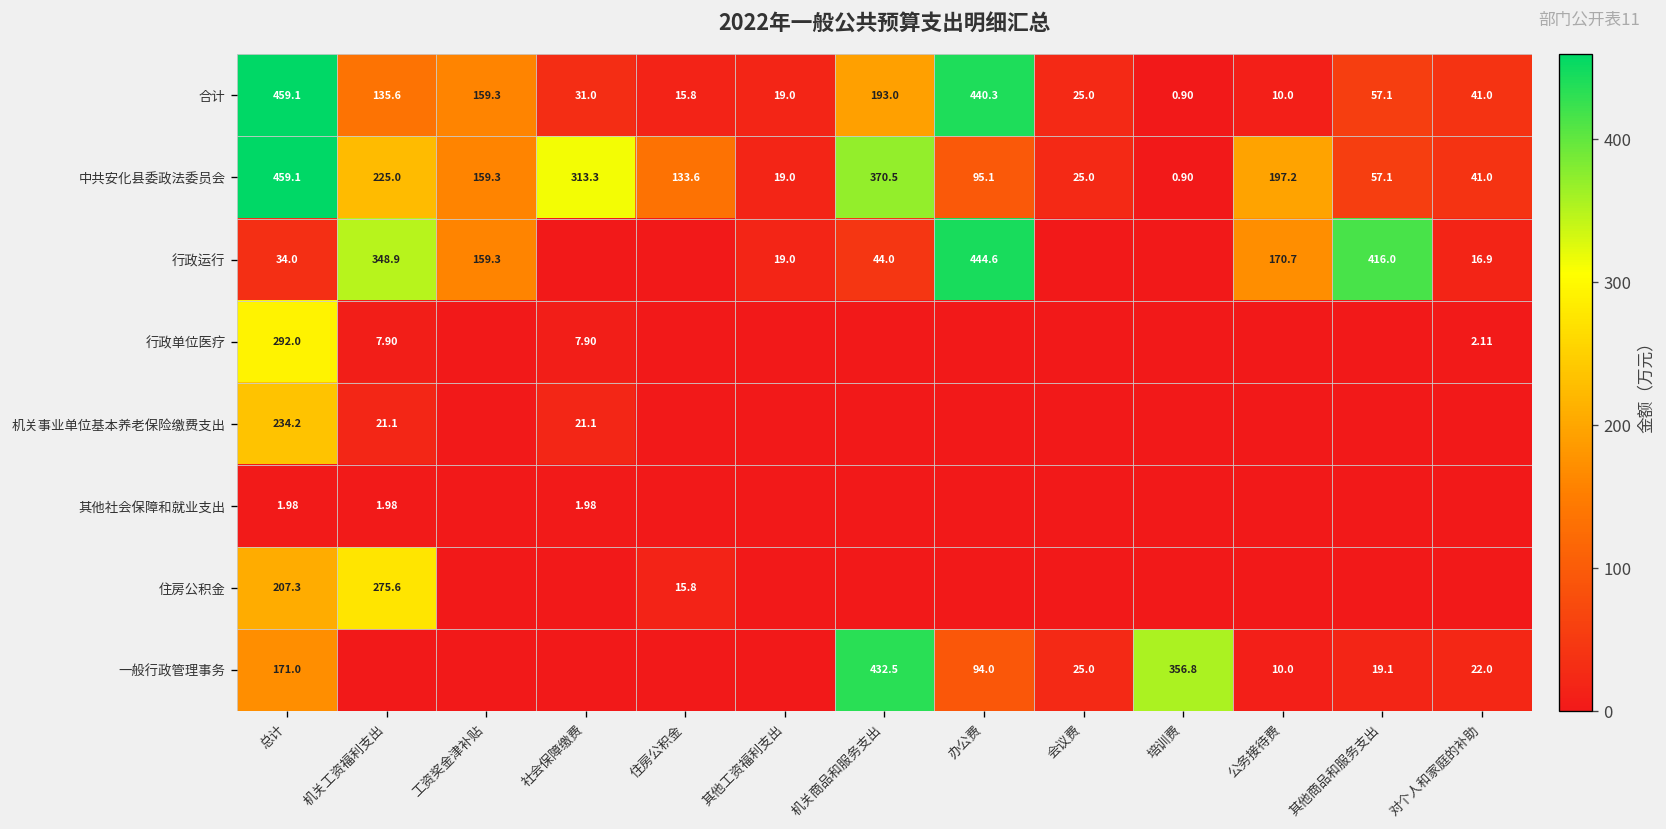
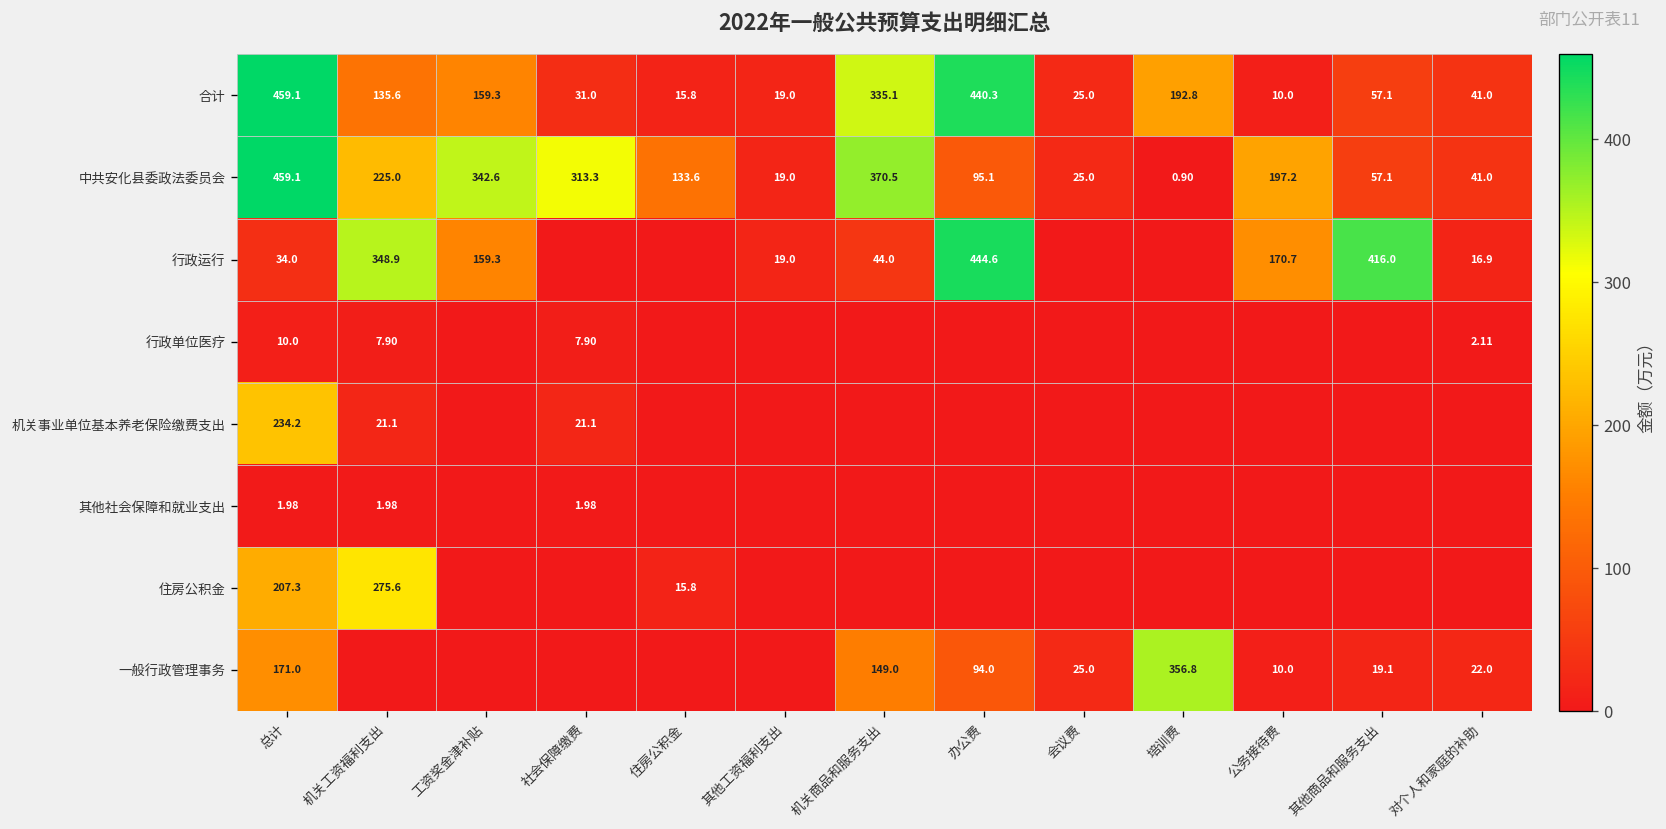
合计, 机关商品和服务支出: 193.0 -> 335.1
合计, 培训费: 0.90 -> 192.8
中共安化县委政法委员会, 工资奖金津补贴: 159.3 -> 342.6
行政单位医疗, 总计: 292.0 -> 10.0
一般行政管理事务, 机关商品和服务支出: 432.5 -> 149.0
